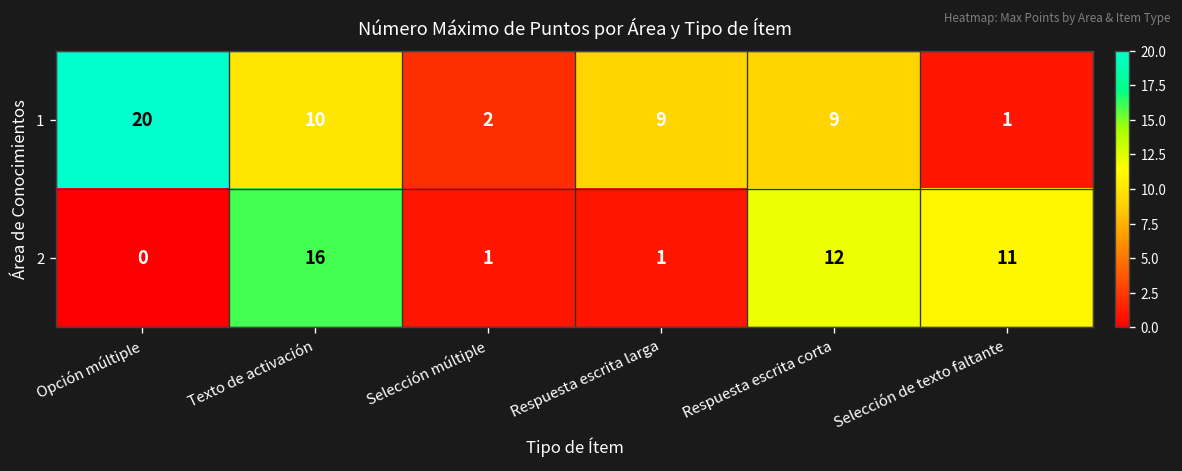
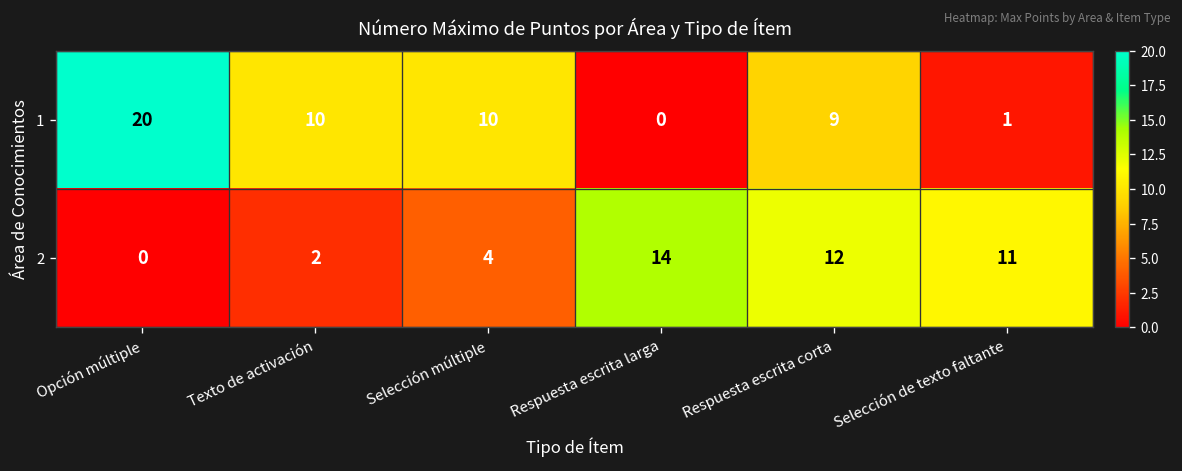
1, Selección múltiple: 2 -> 10
1, Respuesta escrita larga: 9 -> 0
2, Texto de activación: 16 -> 2
2, Selección múltiple: 1 -> 4
2, Respuesta escrita larga: 1 -> 14
